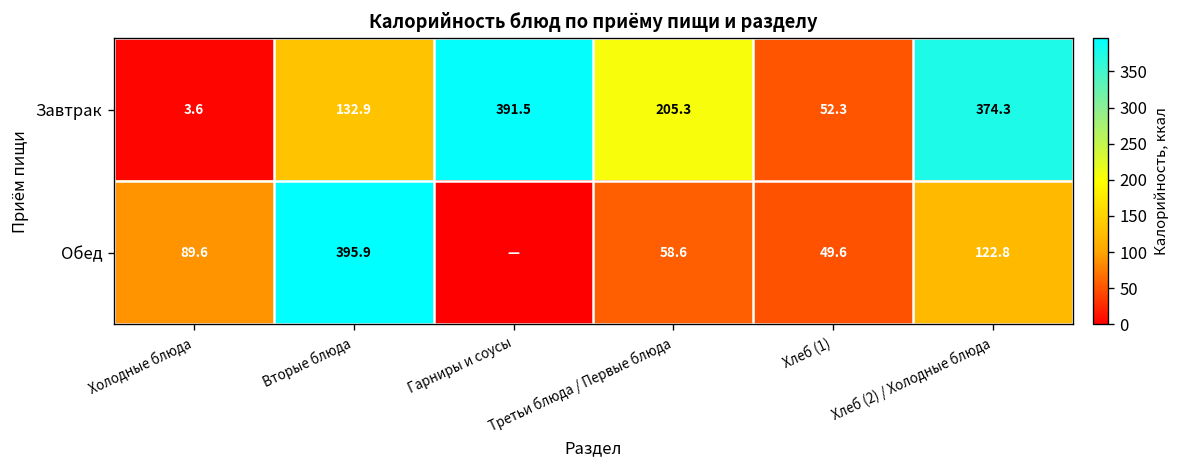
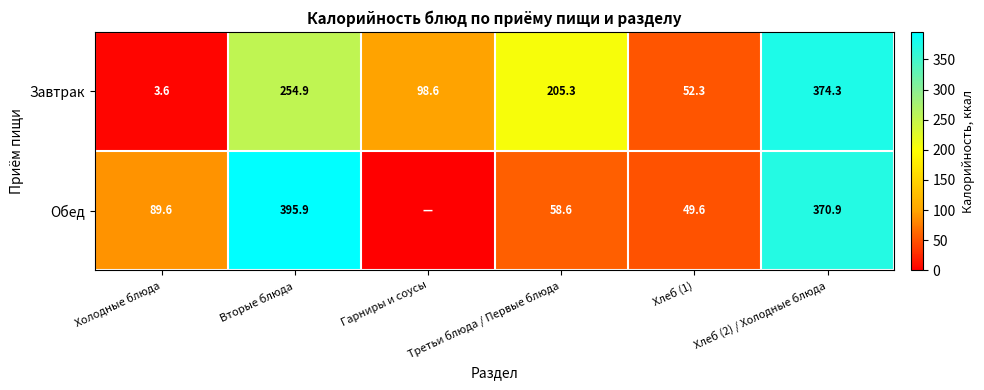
Завтрак, Вторые блюда: 132.9 -> 254.9
Завтрак, Гарниры и соусы: 391.5 -> 98.6
Обед, Хлеб (2) / Холодные блюда: 122.8 -> 370.9
